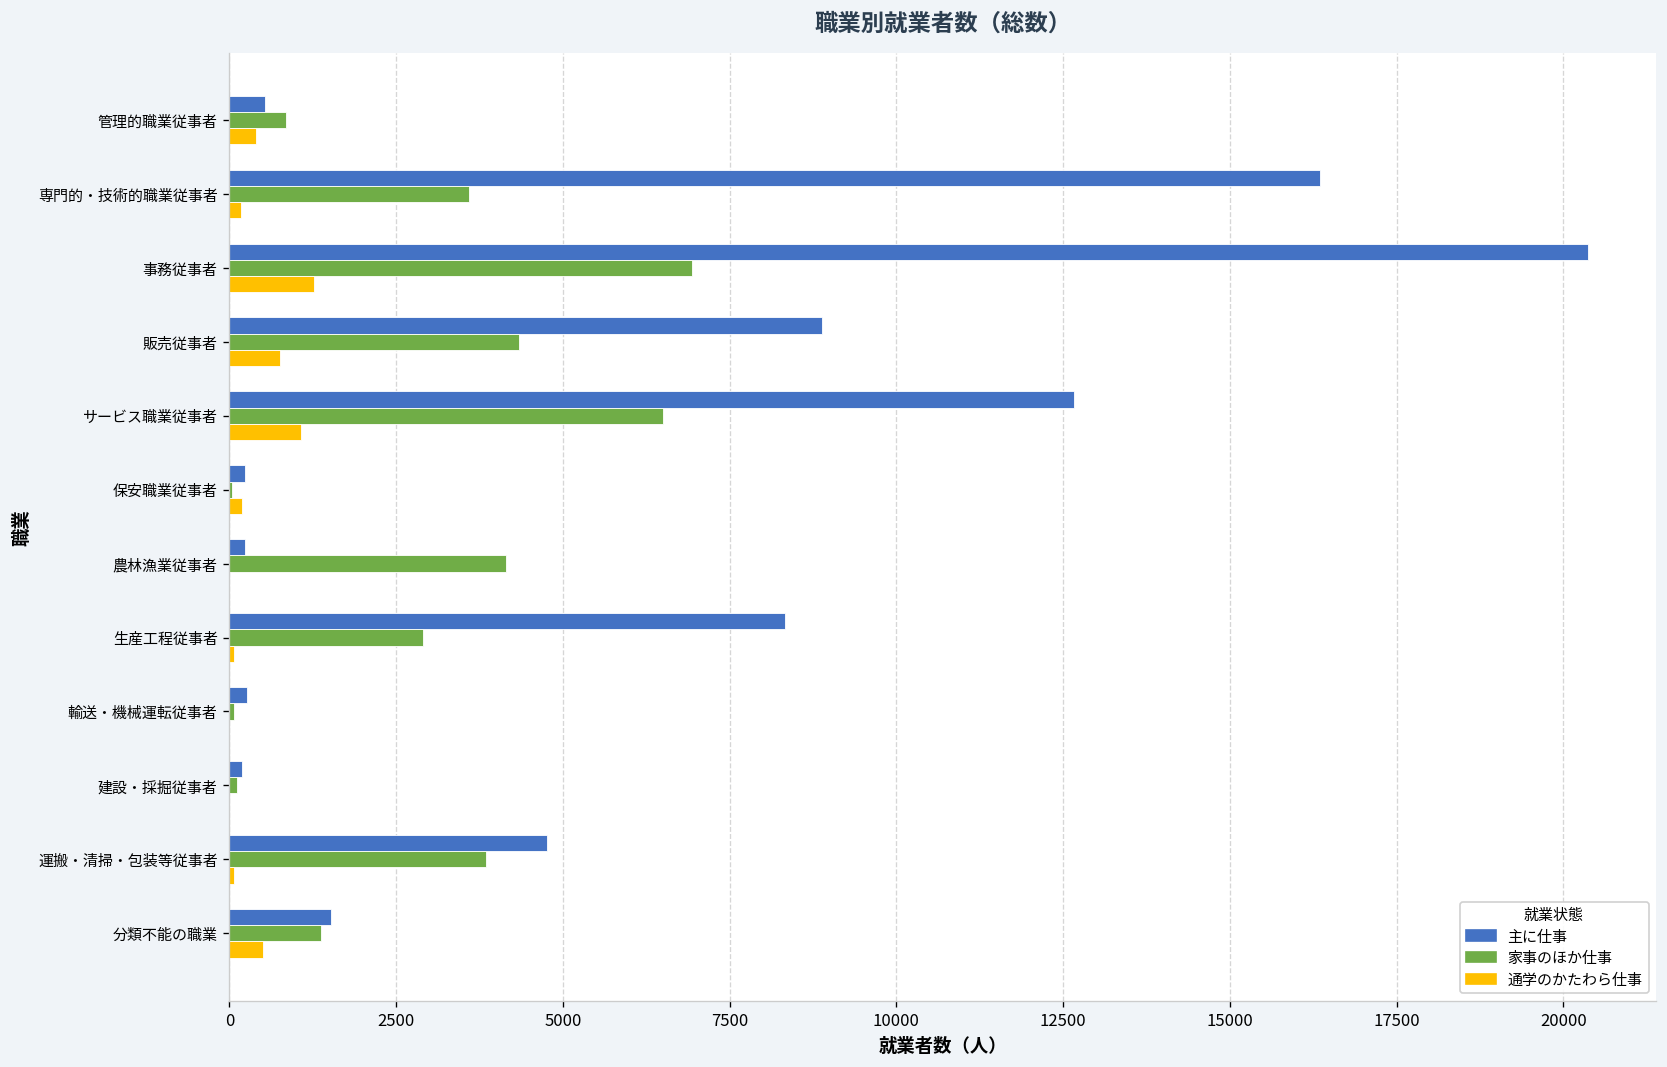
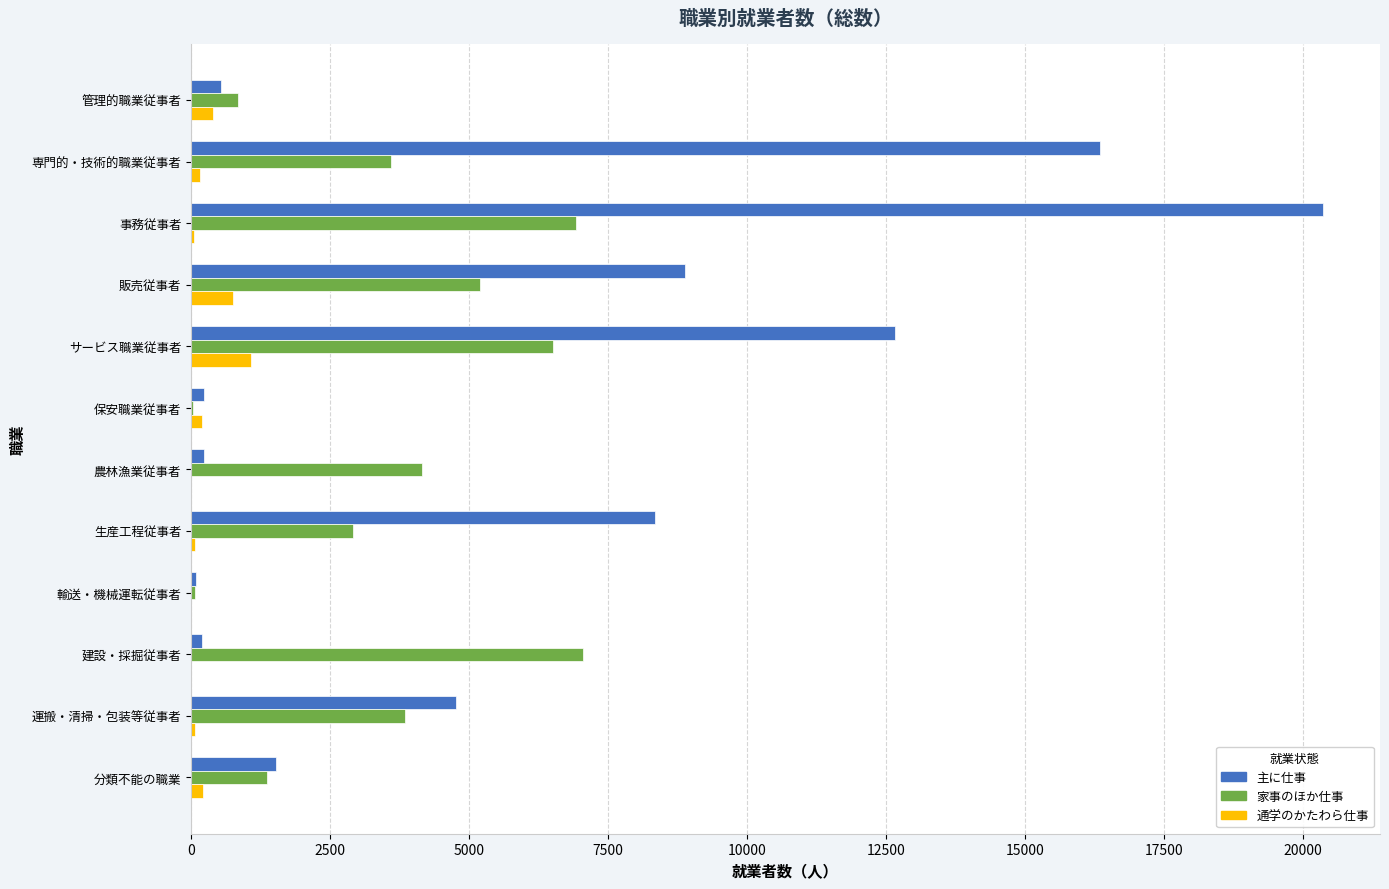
通学のかたわら仕事, 事務従事者: 1300 -> 100
家事のほか仕事, 販売従事者: 4300 -> 5200
主に仕事, 輸送・機械運転従事者: 300 -> 100
家事のほか仕事, 建設・採掘従事者: 100 -> 7000
通学のかたわら仕事, 分類不能の職業: 500 -> 200
